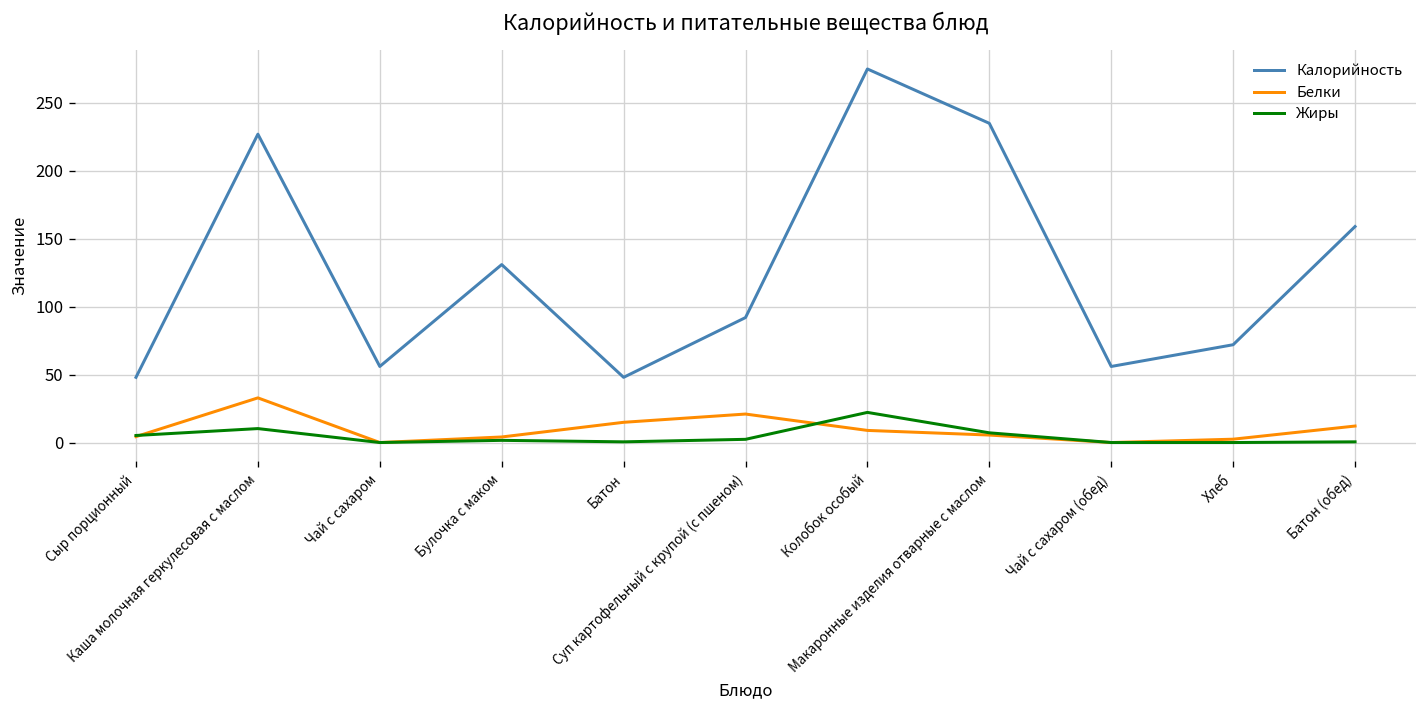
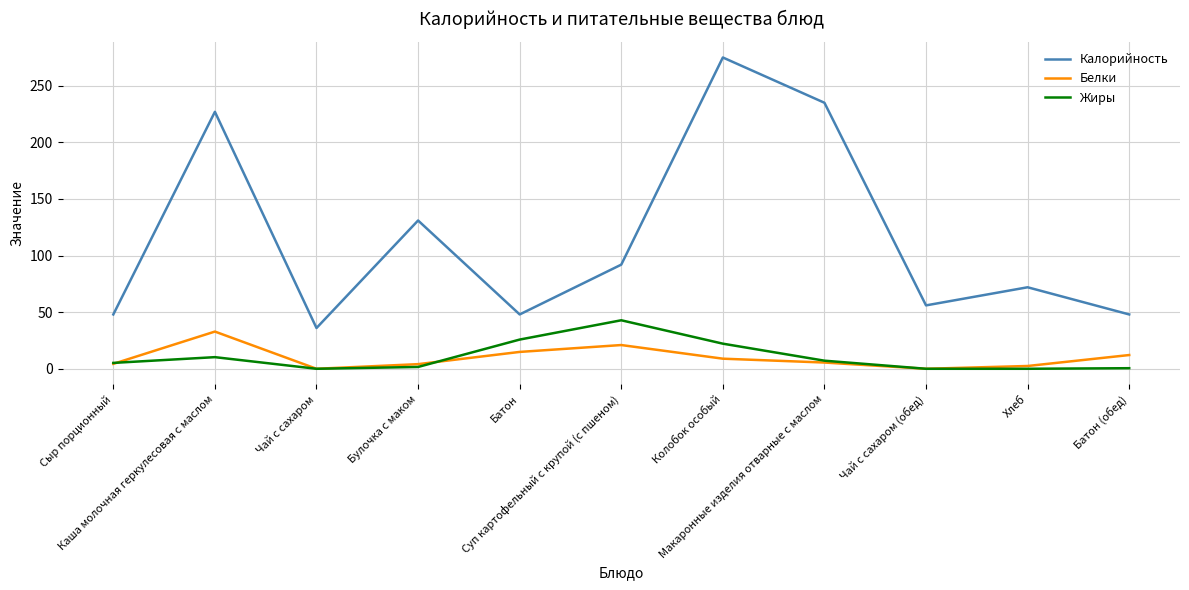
Калорийность, Чай с сахаром: 56 -> 36
Жиры, Батон: 1 -> 26
Жиры, Суп картофельный с крупой (с пшеном): 2 -> 43
Калорийность, Батон (обед): 159 -> 48
